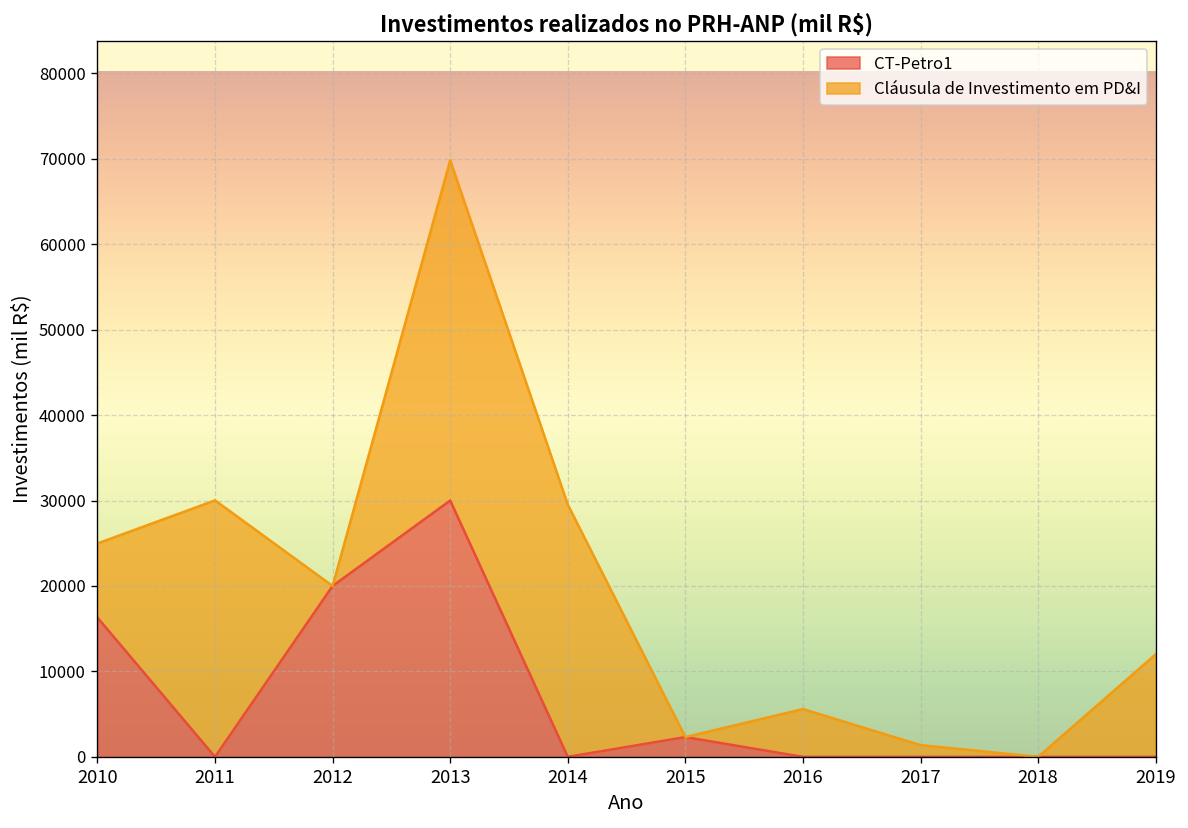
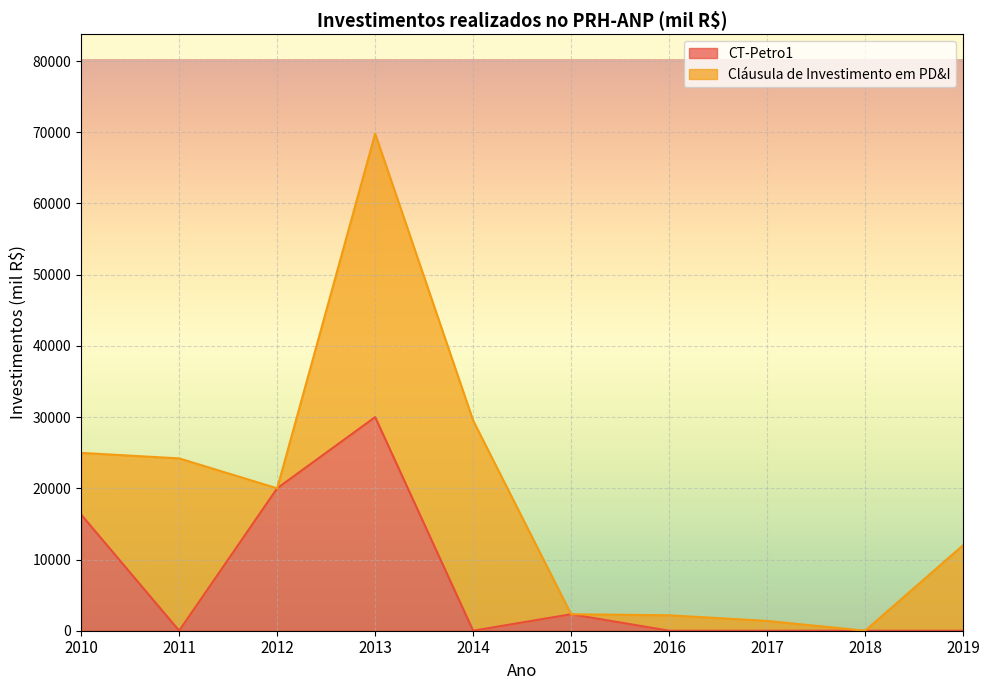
Cláusula de Investimento em PD&I, 2011: 30000 -> 24000
Cláusula de Investimento em PD&I, 2016: 6000 -> 2000
